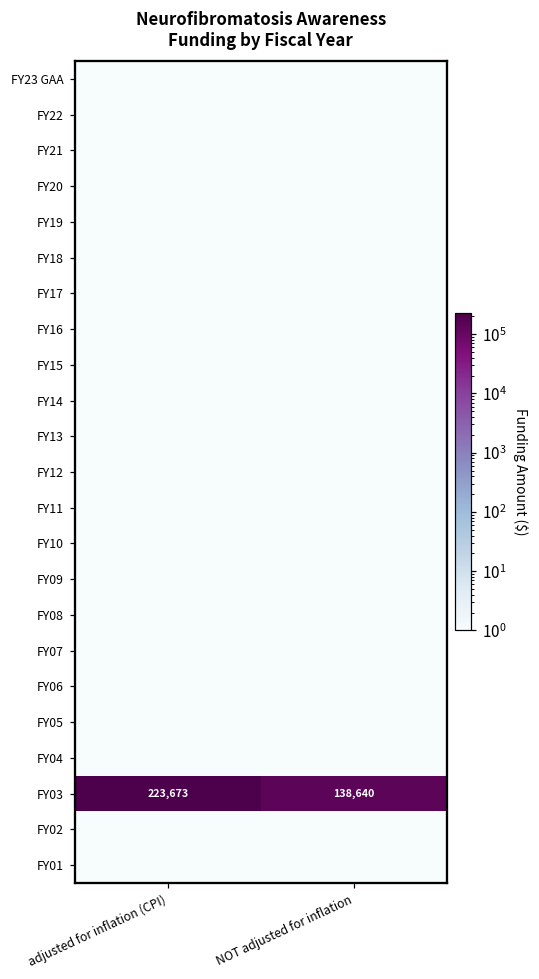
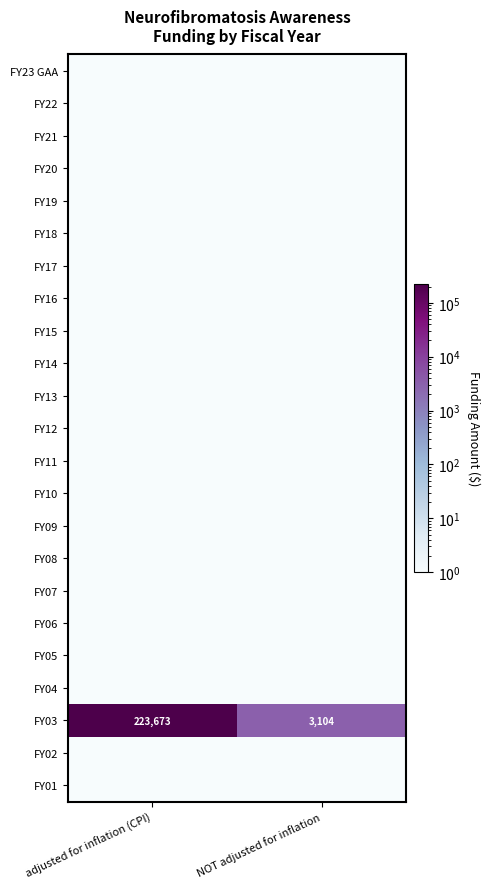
FY03, NOT adjusted for inflation: 138,640 -> 3,104
